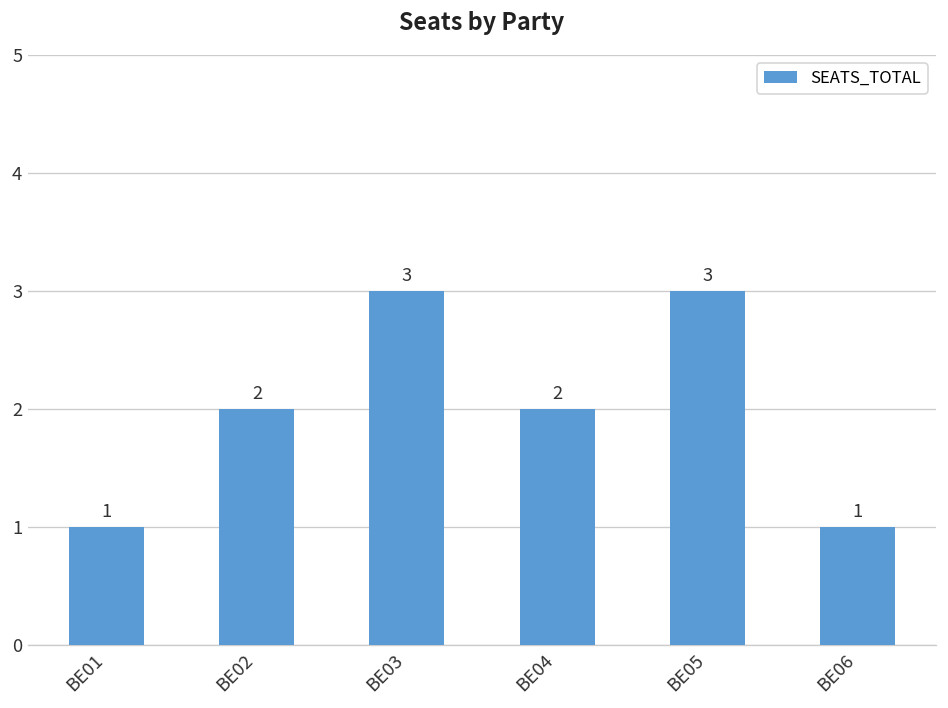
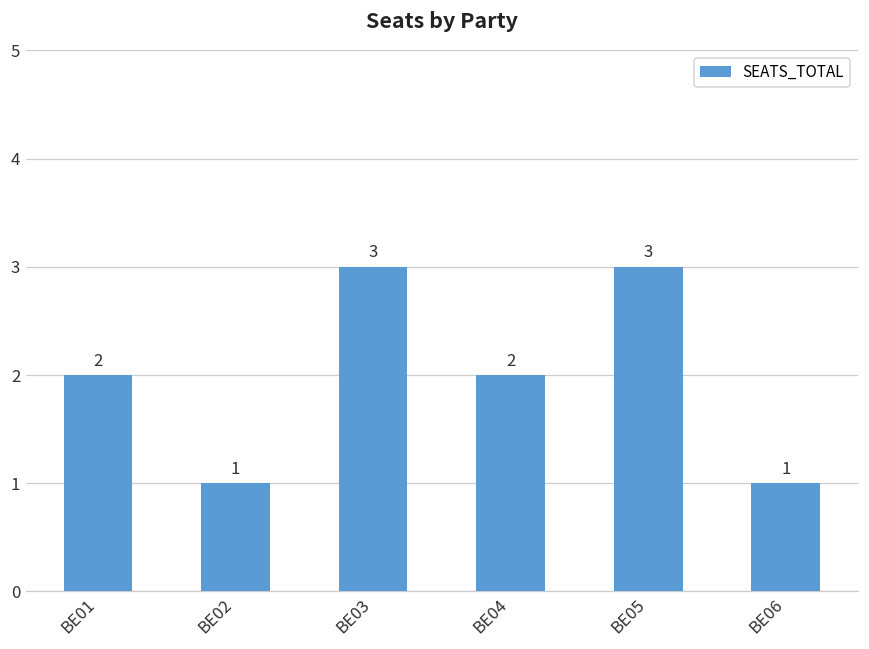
BE01: 1 -> 2
BE02: 2 -> 1
